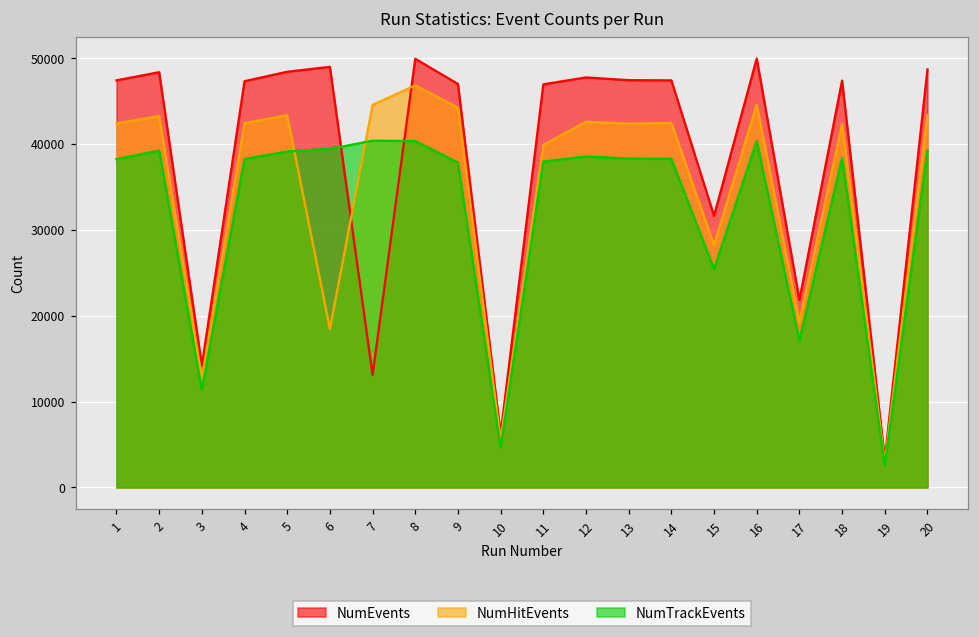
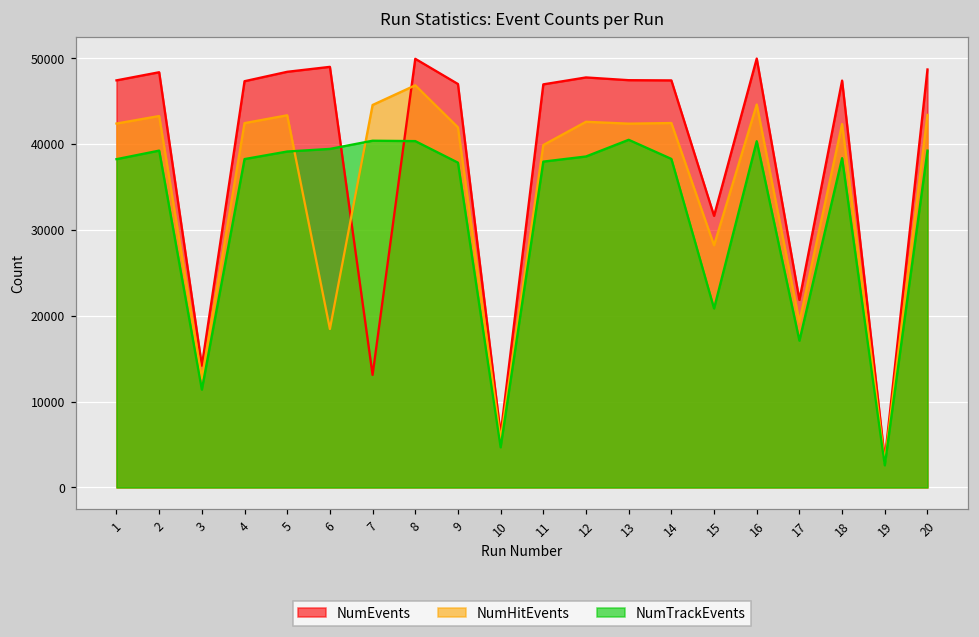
NumHitEvents, 9: 44000 -> 42000
NumTrackEvents, 13: 38000 -> 40000
NumTrackEvents, 15: 25000 -> 21000
